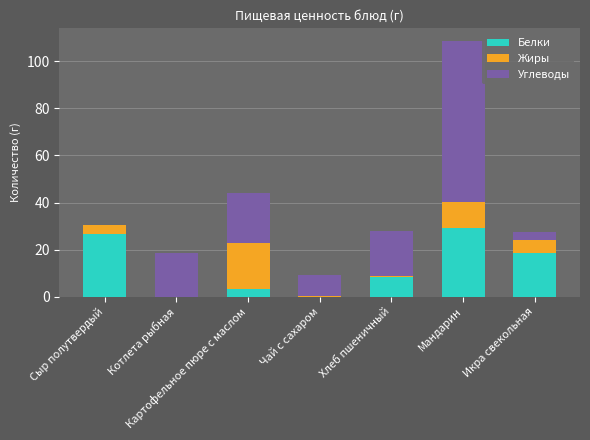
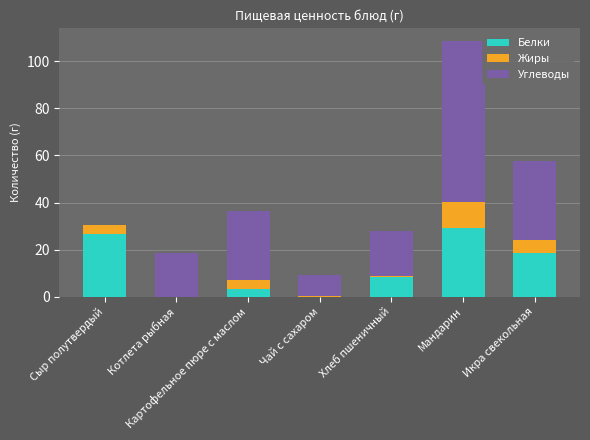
Жиры, Картофельное пюре с маслом: 20 -> 4
Углеводы, Картофельное пюре с маслом: 21 -> 29
Углеводы, Икра свекольная: 4 -> 34
